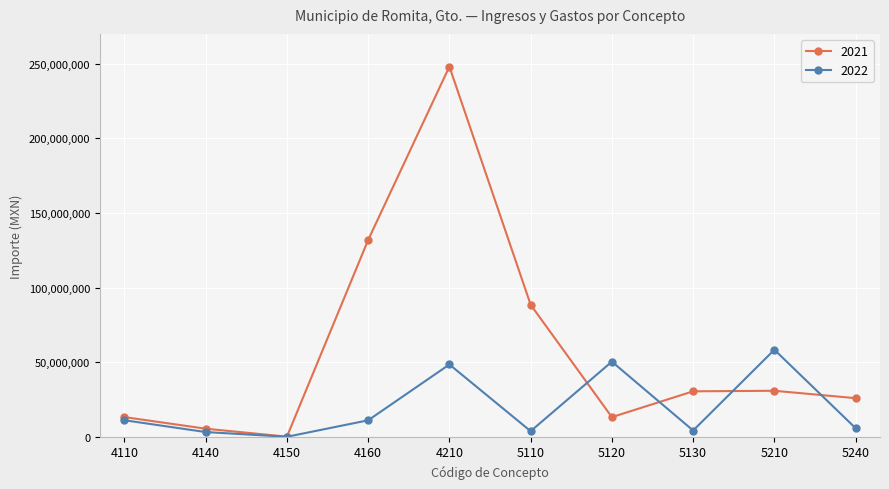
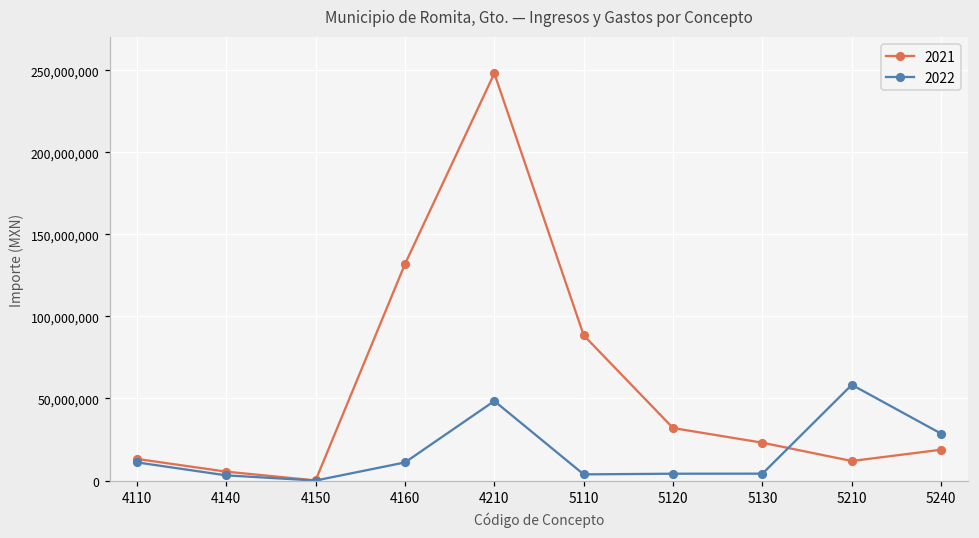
2021, 5120: 13,000,000 -> 32,000,000
2022, 5120: 50,000,000 -> 4,000,000
2021, 5130: 30,000,000 -> 23,000,000
2021, 5210: 31,000,000 -> 12,000,000
2021, 5240: 26,000,000 -> 19,000,000
2022, 5240: 6,000,000 -> 29,000,000
